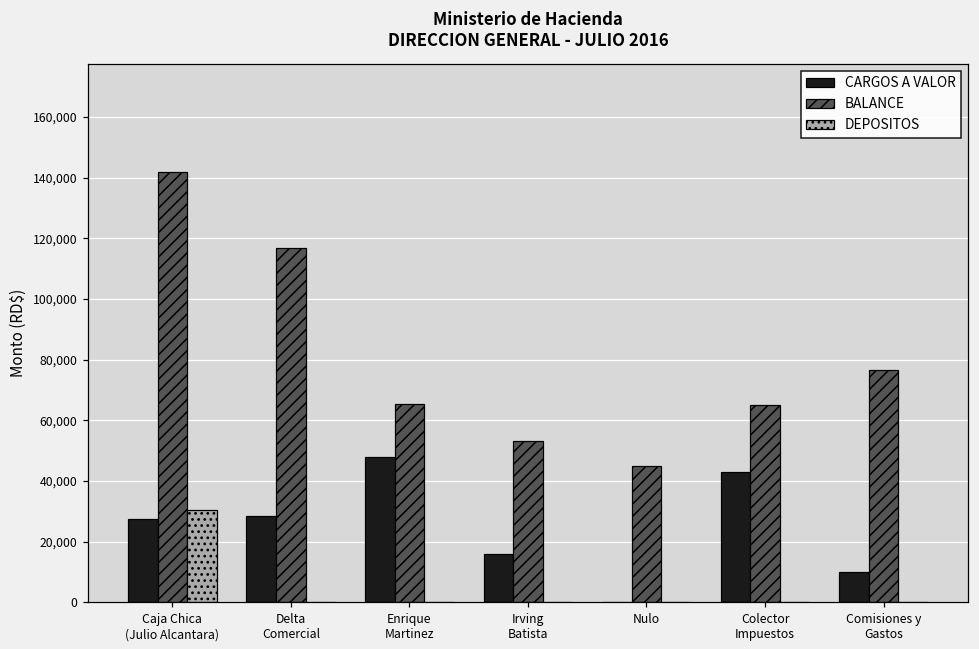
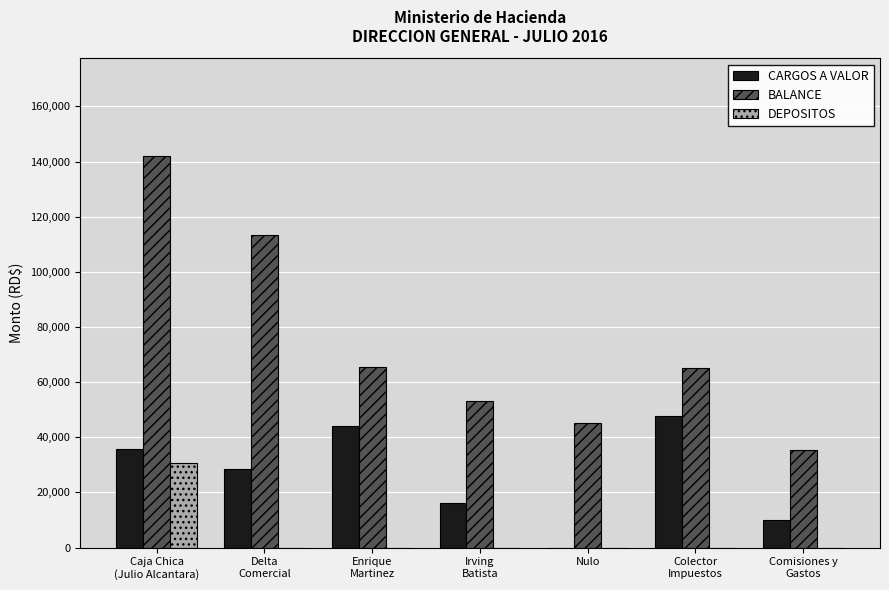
CARGOS A VALOR, Caja Chica (Julio Alcantara): 27,000 -> 36,000
BALANCE, Delta Comercial: 117,000 -> 113,000
CARGOS A VALOR, Enrique Martinez: 48,000 -> 44,000
CARGOS A VALOR, Colector Impuestos: 43,000 -> 48,000
BALANCE, Comisiones y Gastos: 76,000 -> 36,000
